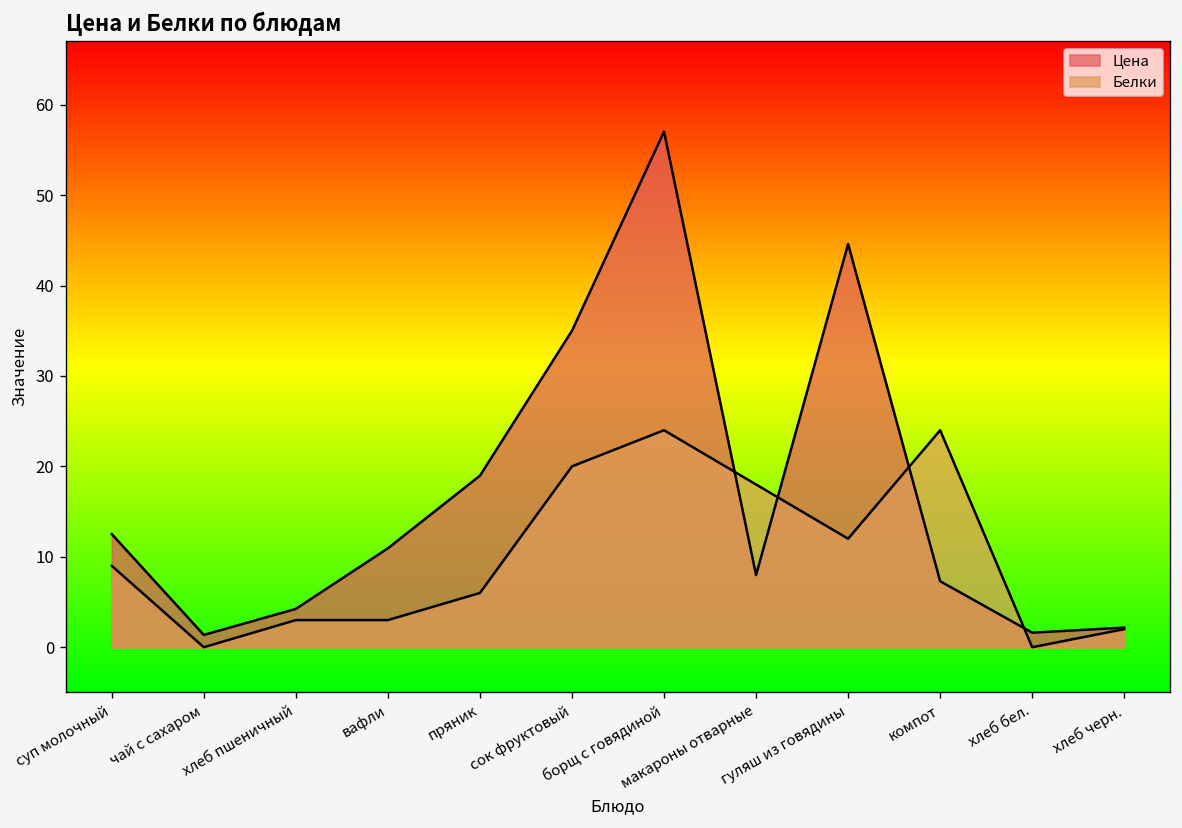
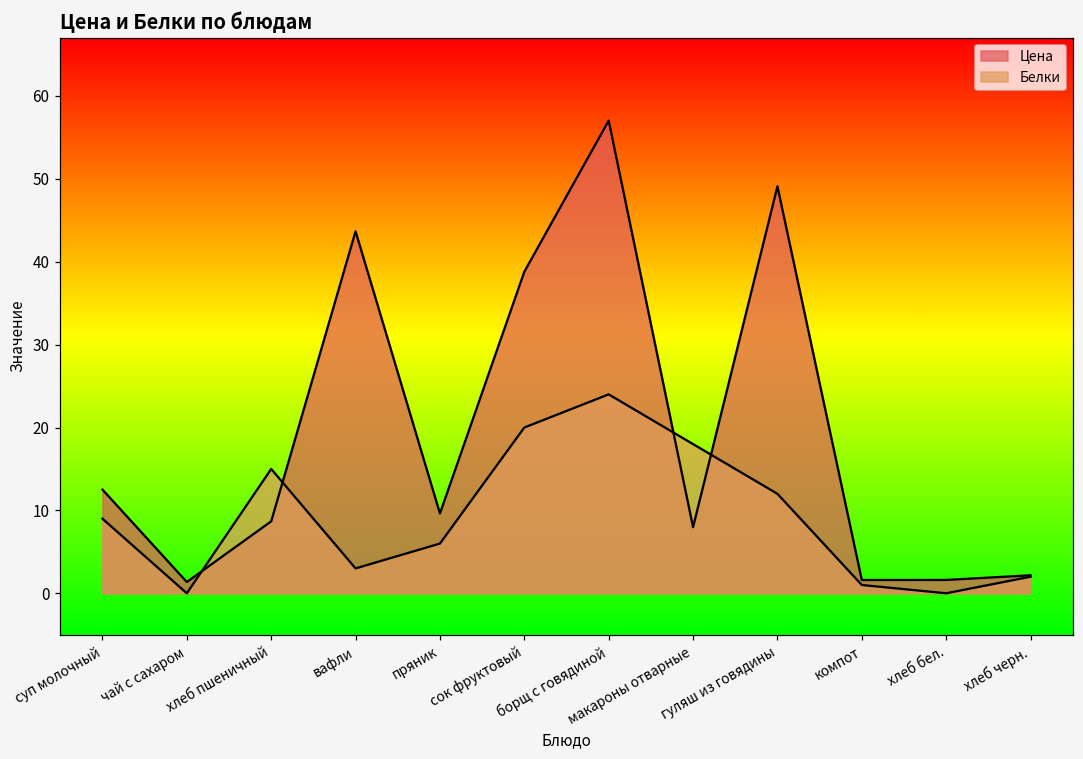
Цена, хлеб пшеничный: 4 -> 9
Белки, хлеб пшеничный: 3 -> 15
Цена, вафли: 11 -> 44
Цена, пряник: 19 -> 10
Цена, сок фруктовый: 35 -> 39
Цена, гуляш из говядины: 45 -> 49
Цена, компот: 7 -> 2
Белки, компот: 24 -> 1
